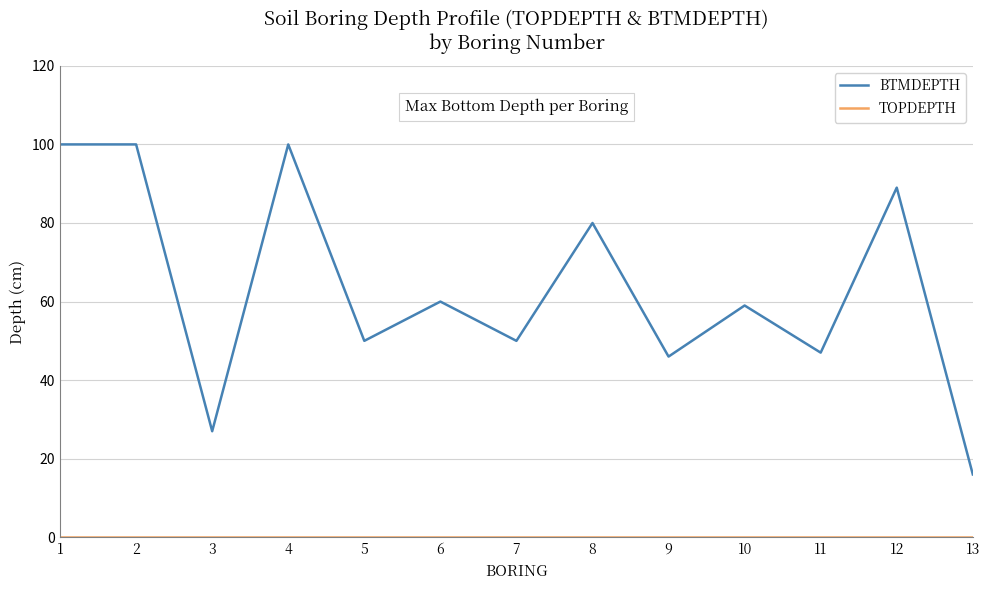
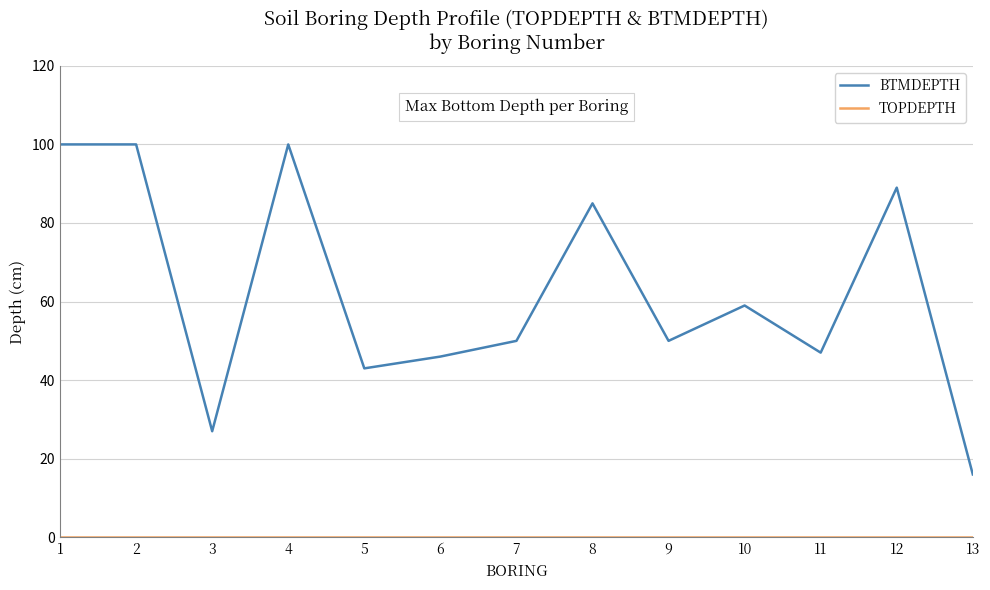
BTMDEPTH, 5: 50 -> 43
BTMDEPTH, 6: 60 -> 46
BTMDEPTH, 8: 80 -> 85
BTMDEPTH, 9: 46 -> 50
